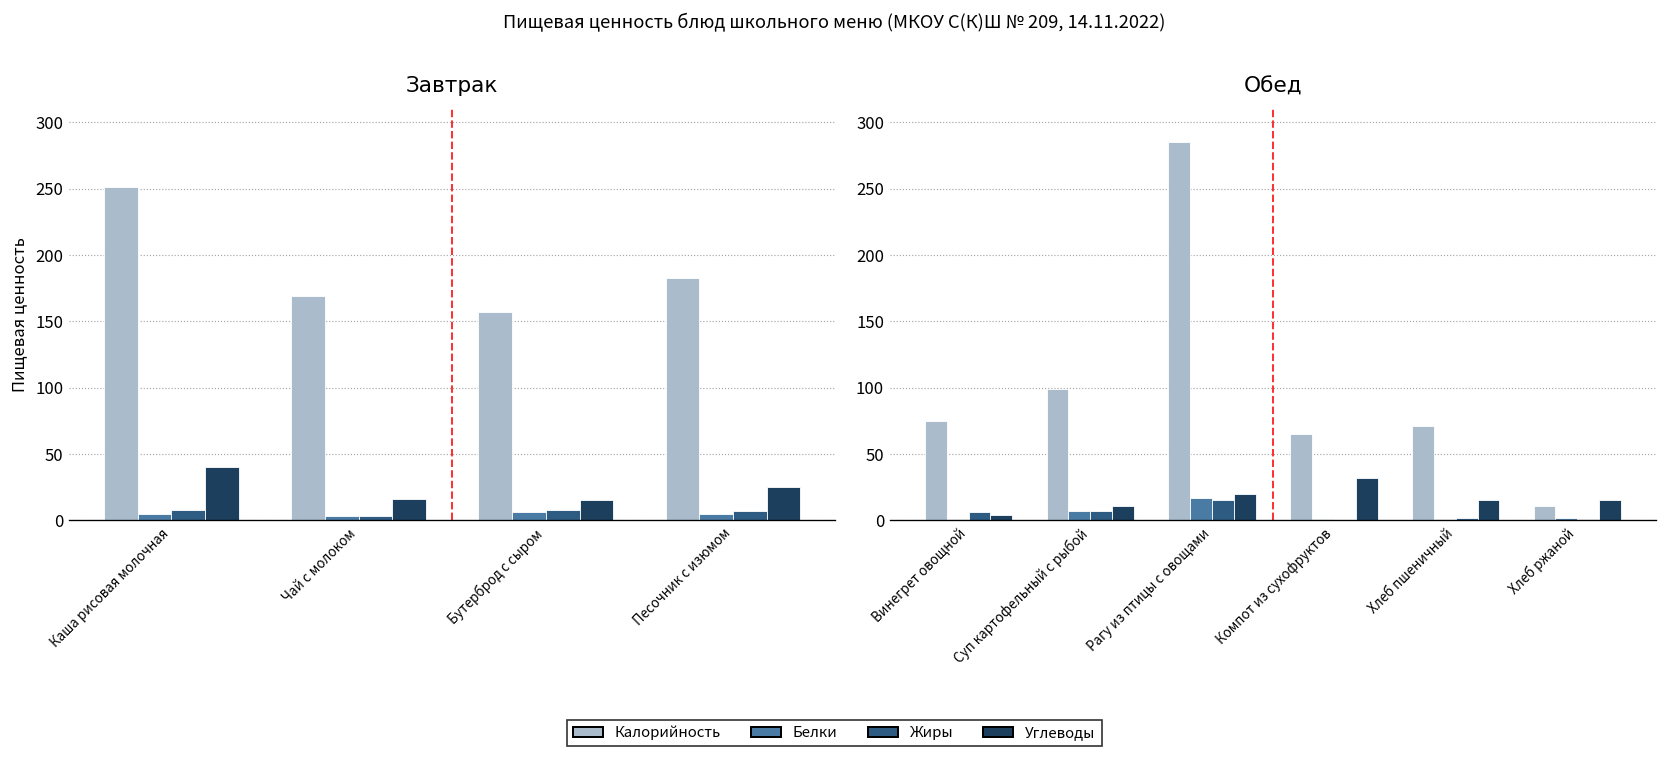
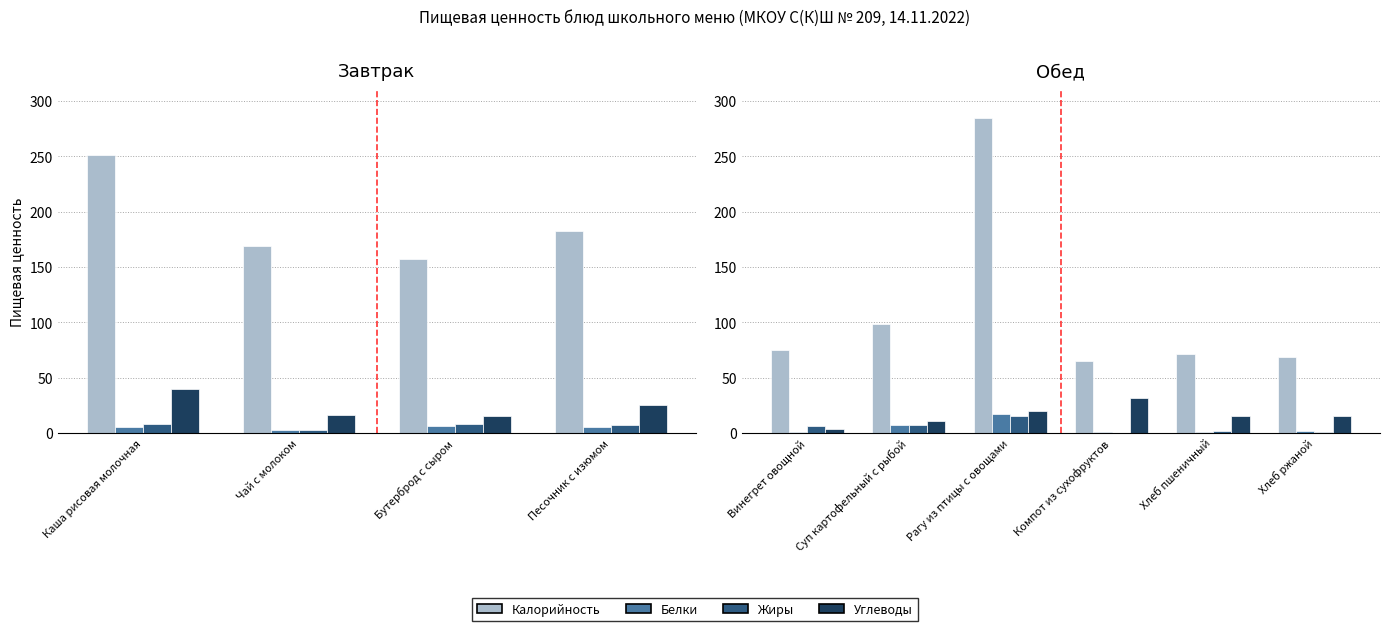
Обед, Калорийность, Хлеб ржаной: 11 -> 69
